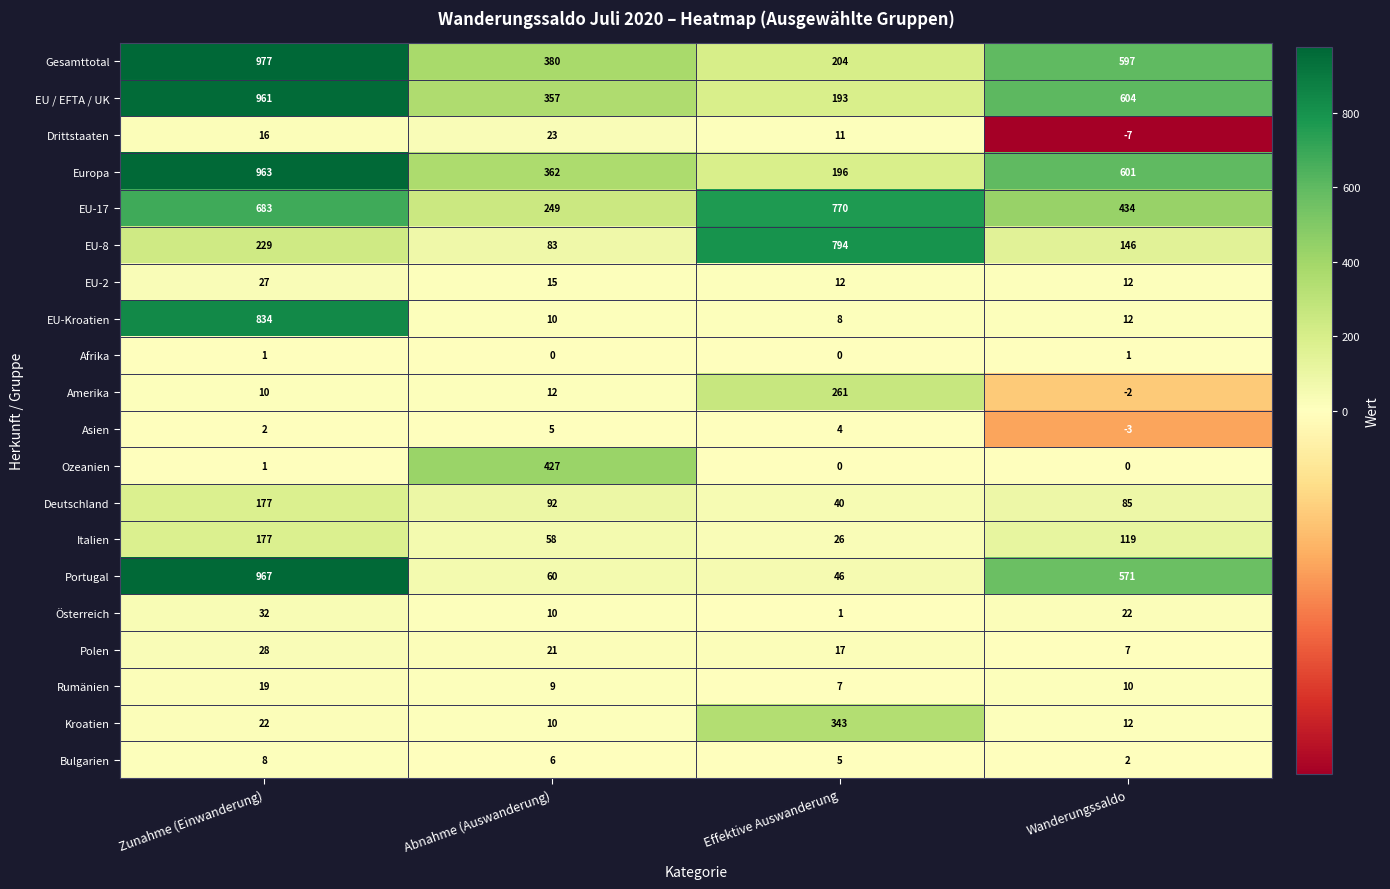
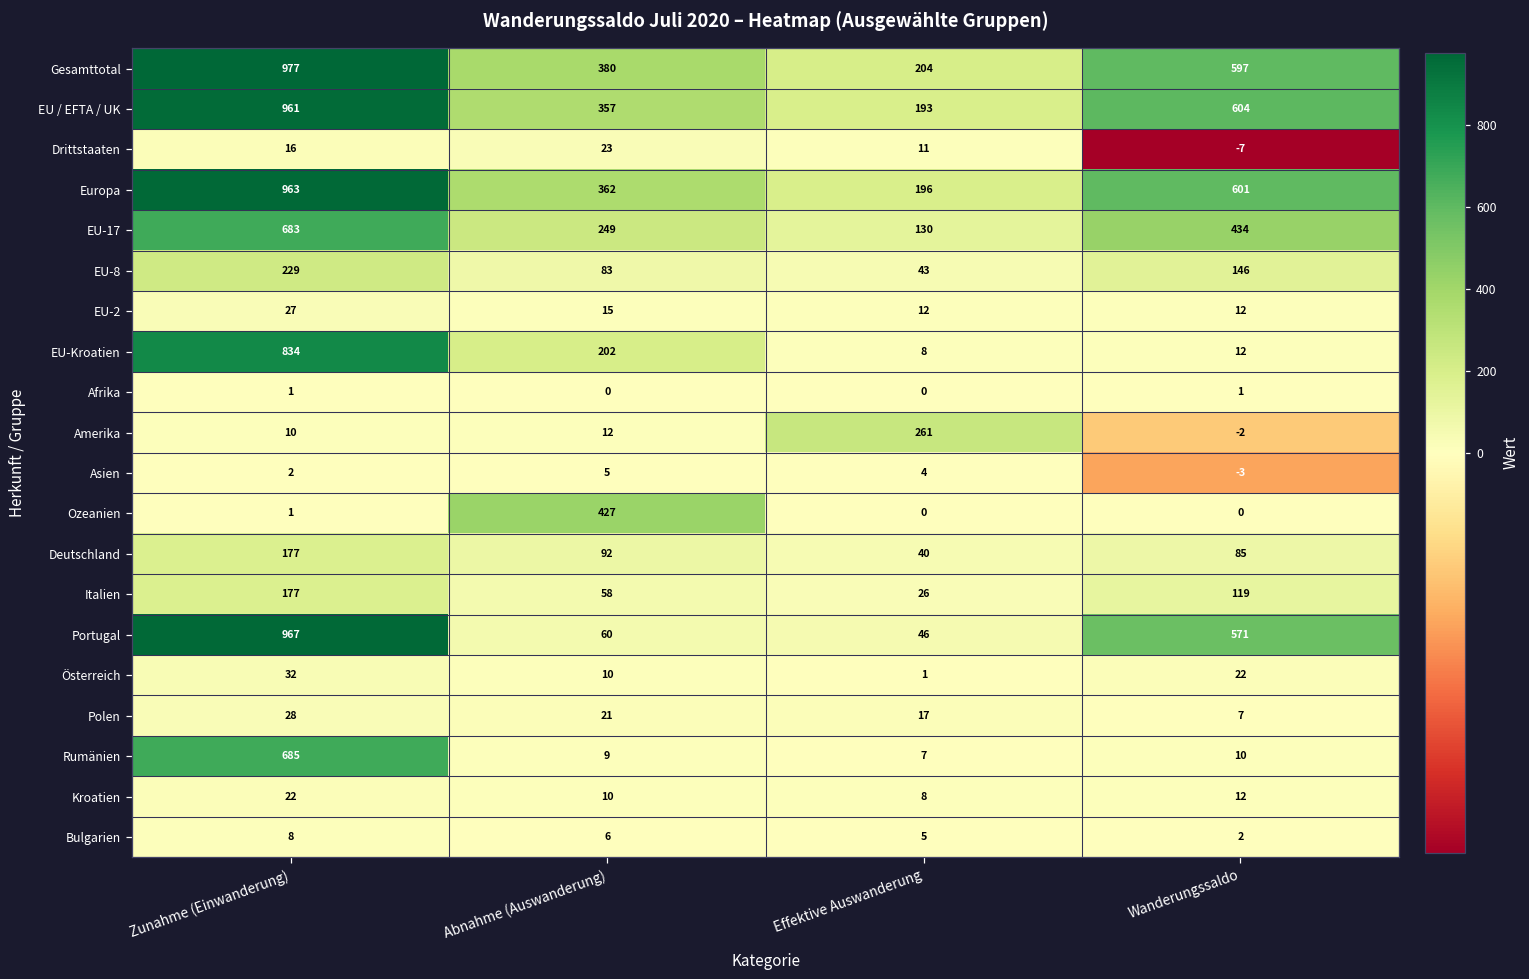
EU-17, Effektive Auswanderung: 770 -> 130
EU-8, Effektive Auswanderung: 794 -> 43
EU-Kroatien, Abnahme (Auswanderung): 10 -> 202
Rumänien, Zunahme (Einwanderung): 19 -> 685
Kroatien, Effektive Auswanderung: 343 -> 8
